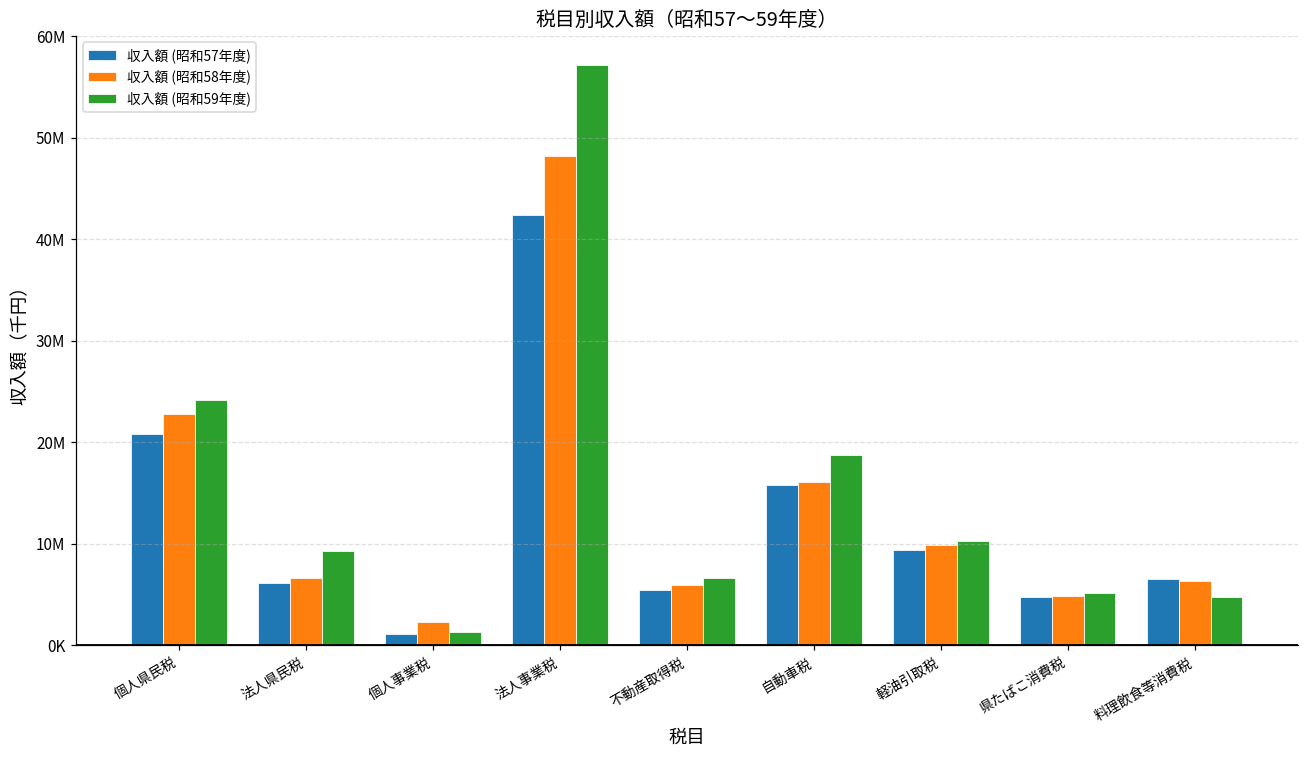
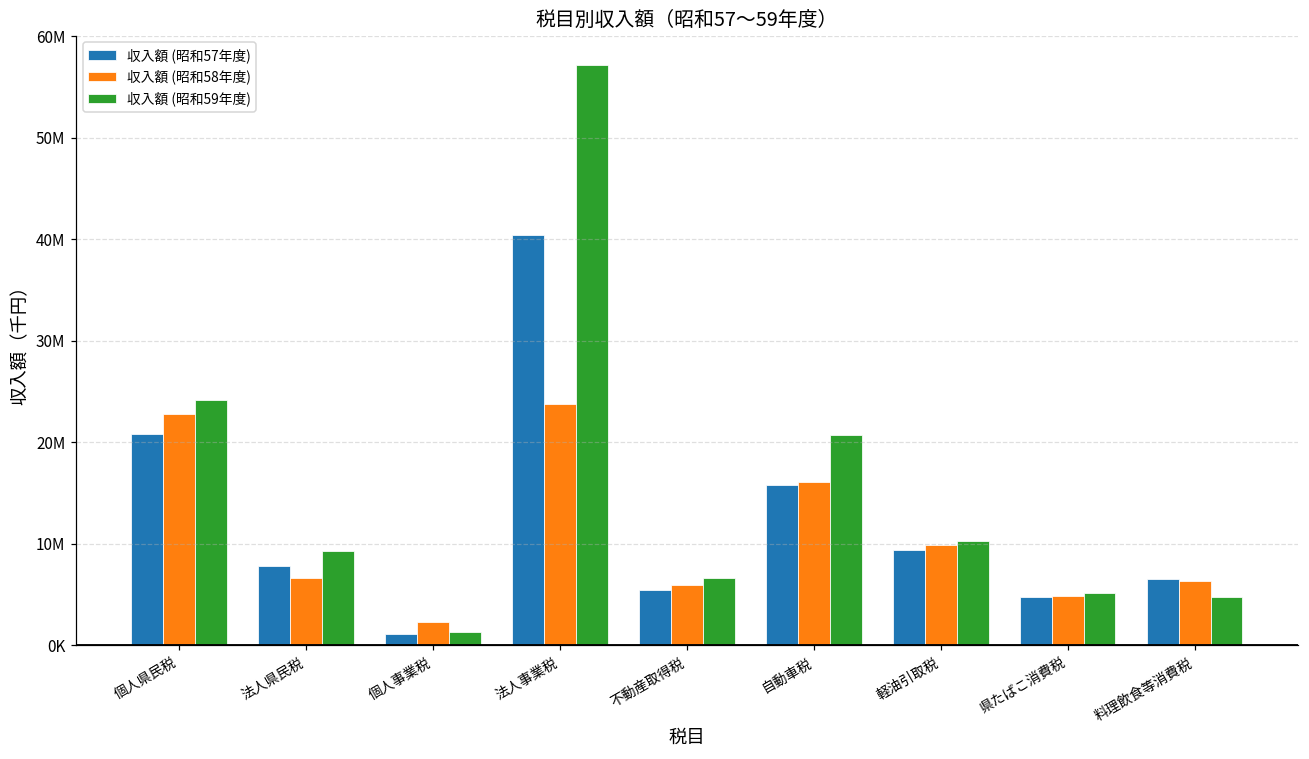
収入額 (昭和57年度), 法人県民税: 6000000 -> 8000000
収入額 (昭和57年度), 法人事業税: 42000000 -> 40000000
収入額 (昭和58年度), 法人事業税: 48000000 -> 24000000
収入額 (昭和59年度), 自動車税: 19000000 -> 21000000
